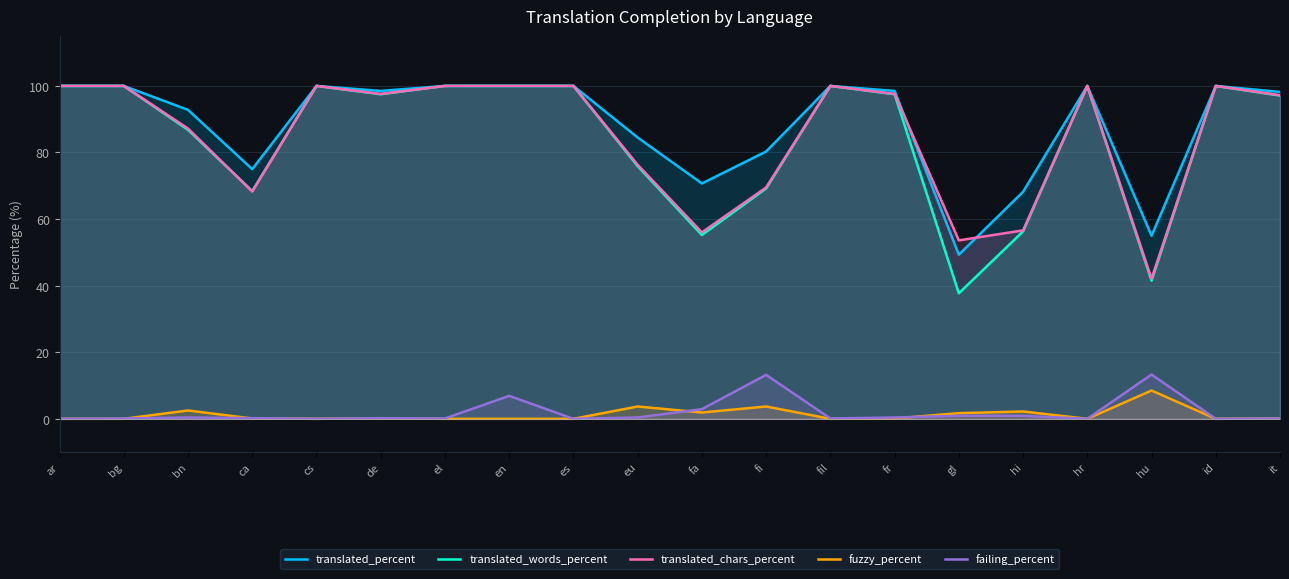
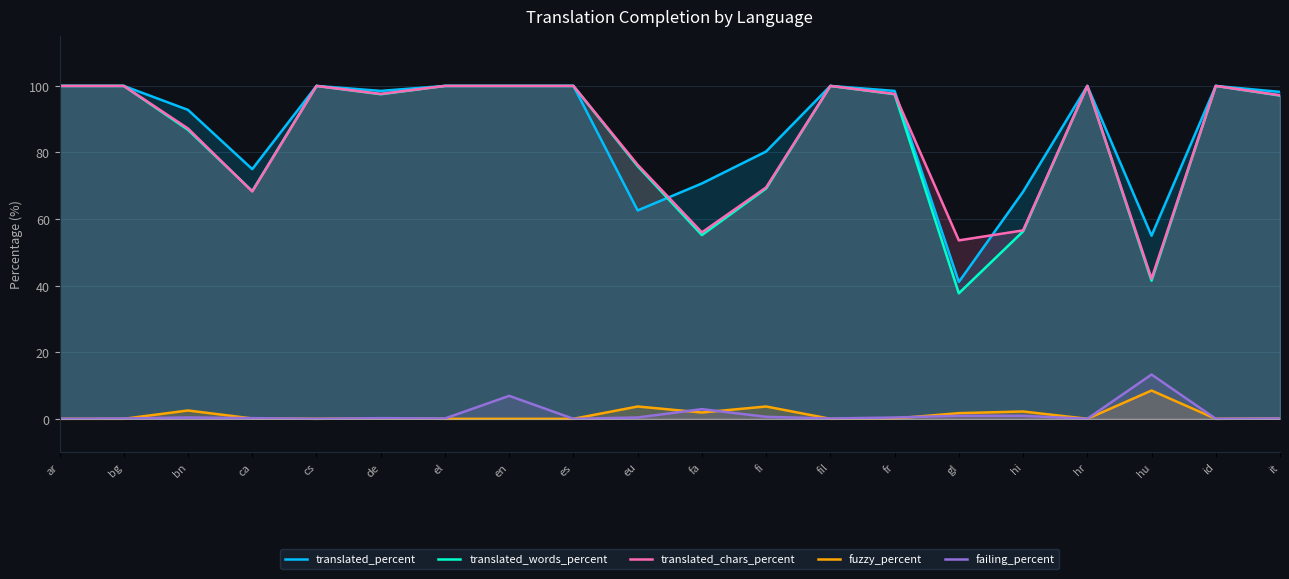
translated_percent, eu: 85 -> 63
failing_percent, fi: 13 -> 1
translated_percent, gl: 49 -> 41
